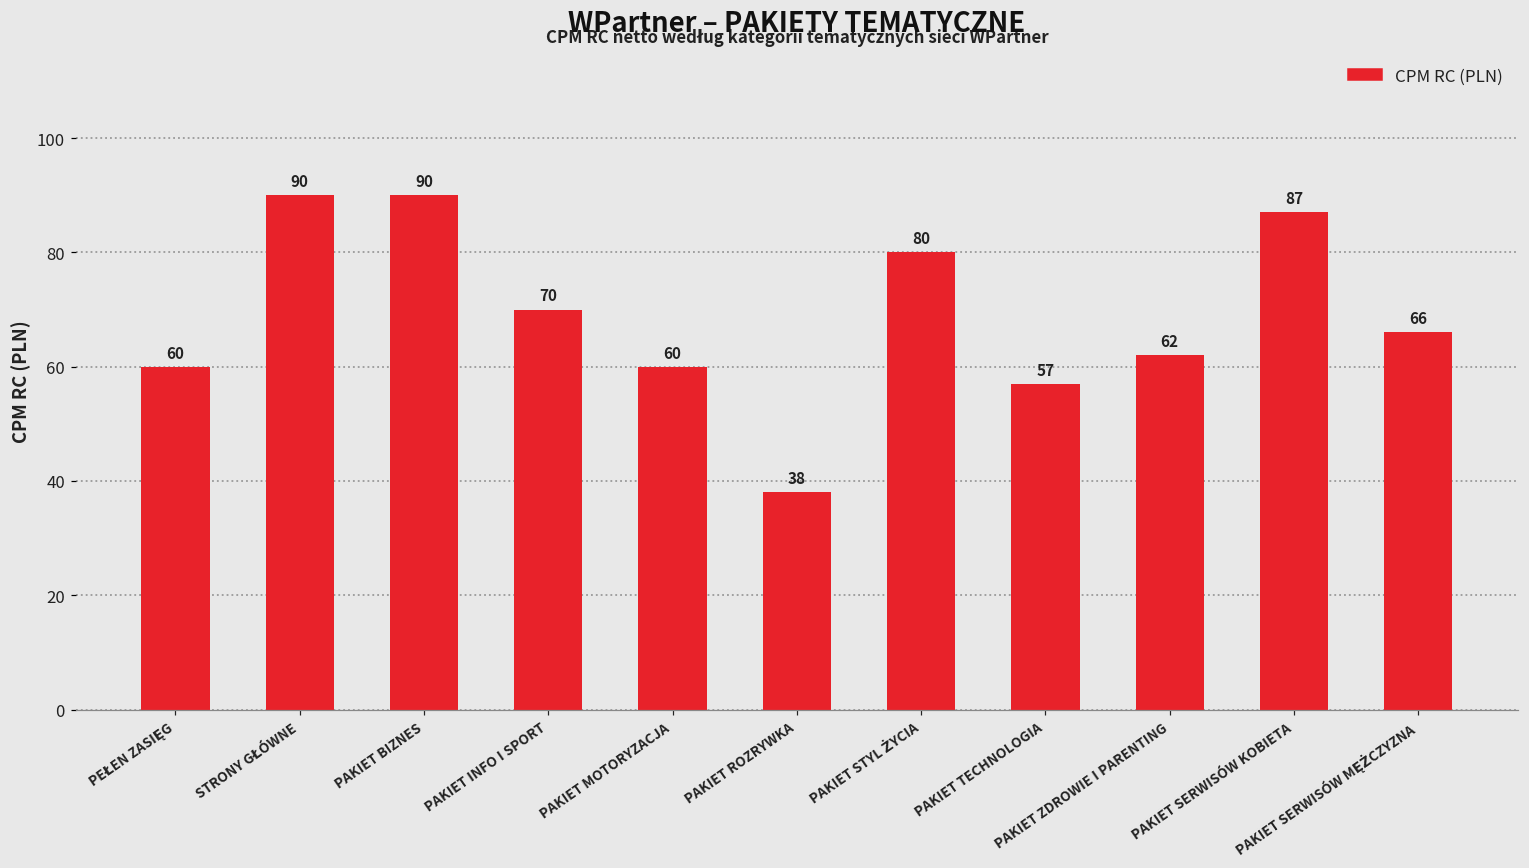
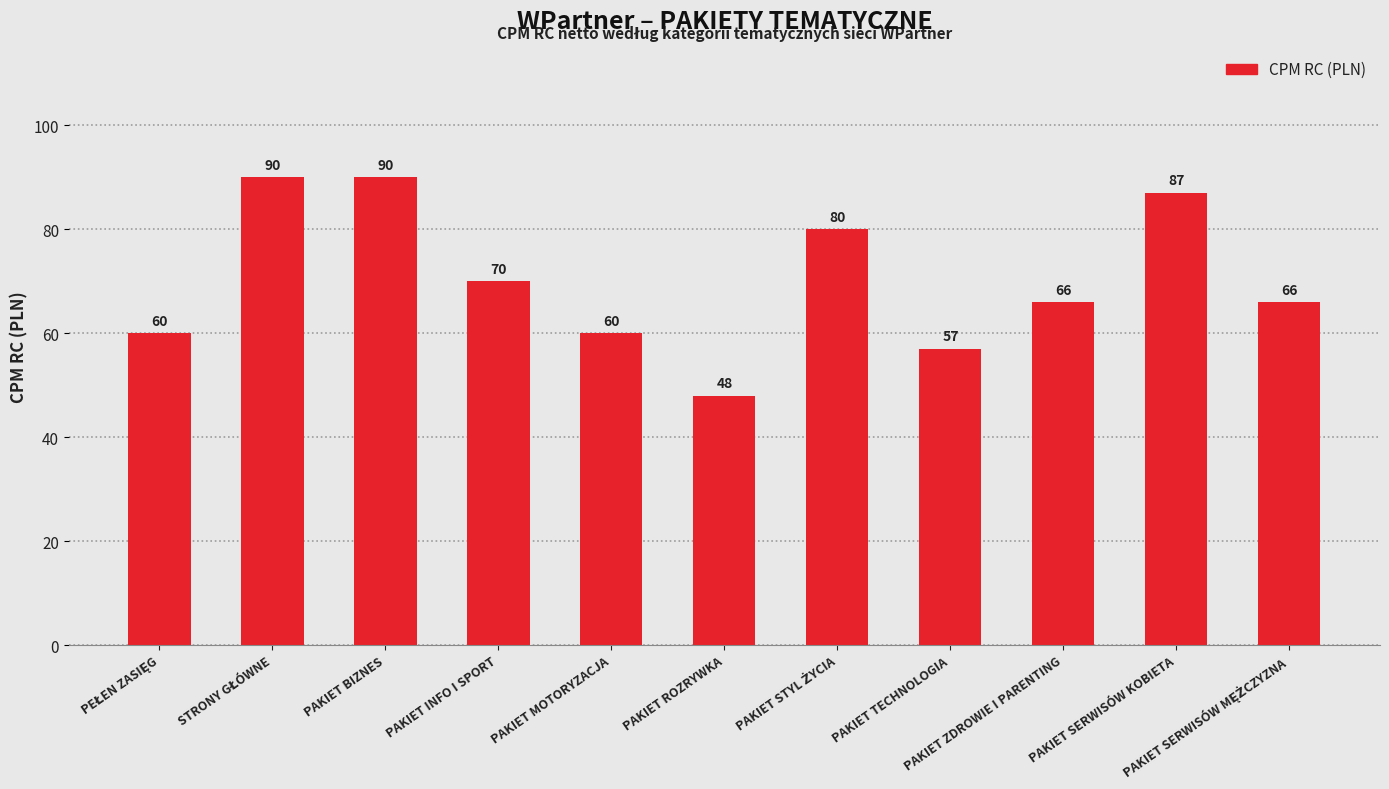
PAKIET ROZRYWKA: 38 -> 48
PAKIET ZDROWIE I PARENTING: 62 -> 66
